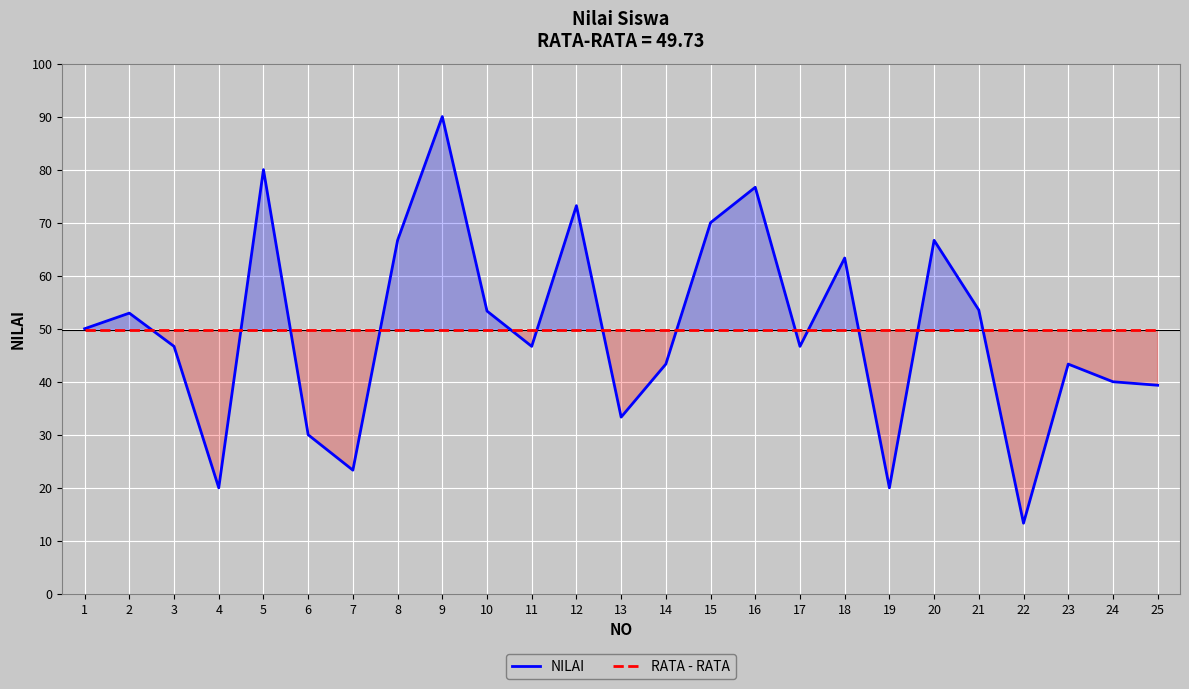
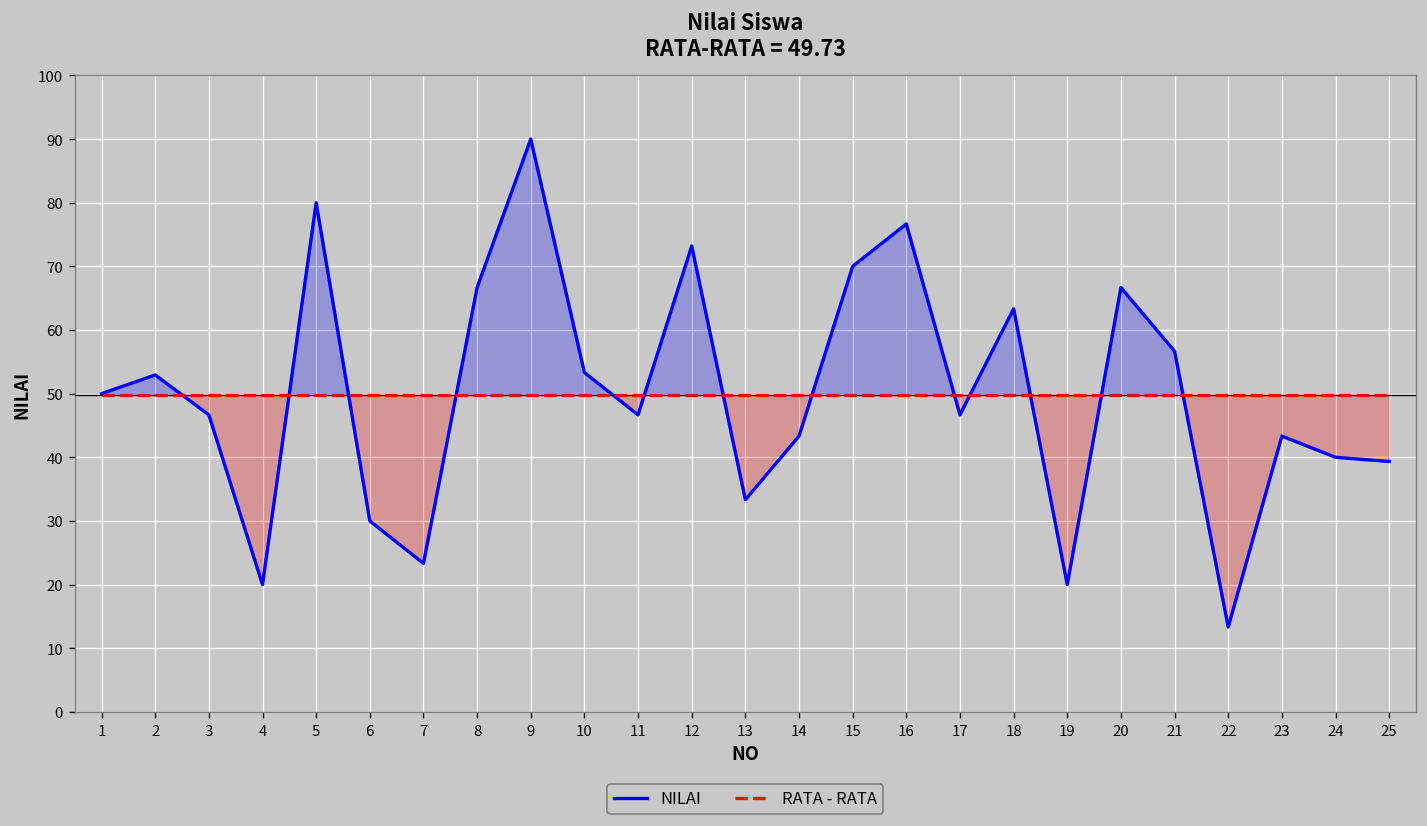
NILAI, 21: 54 -> 57
